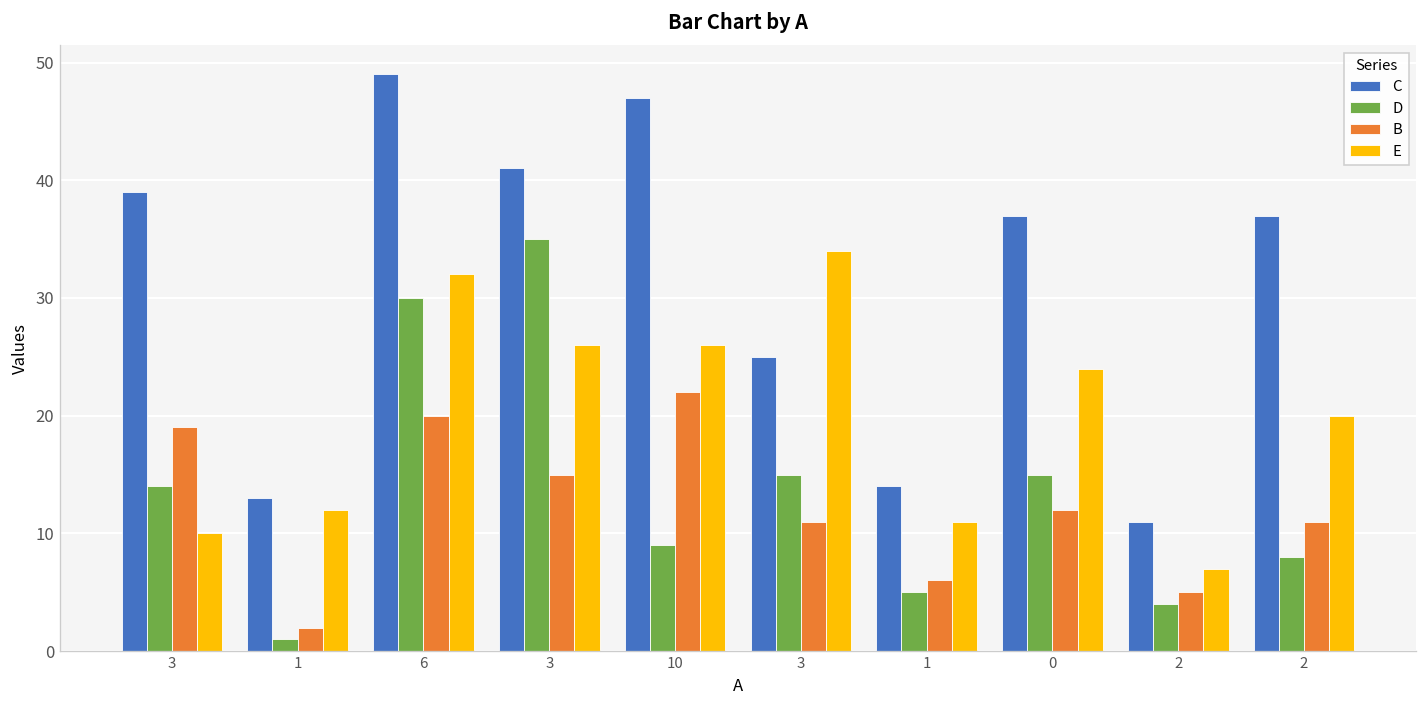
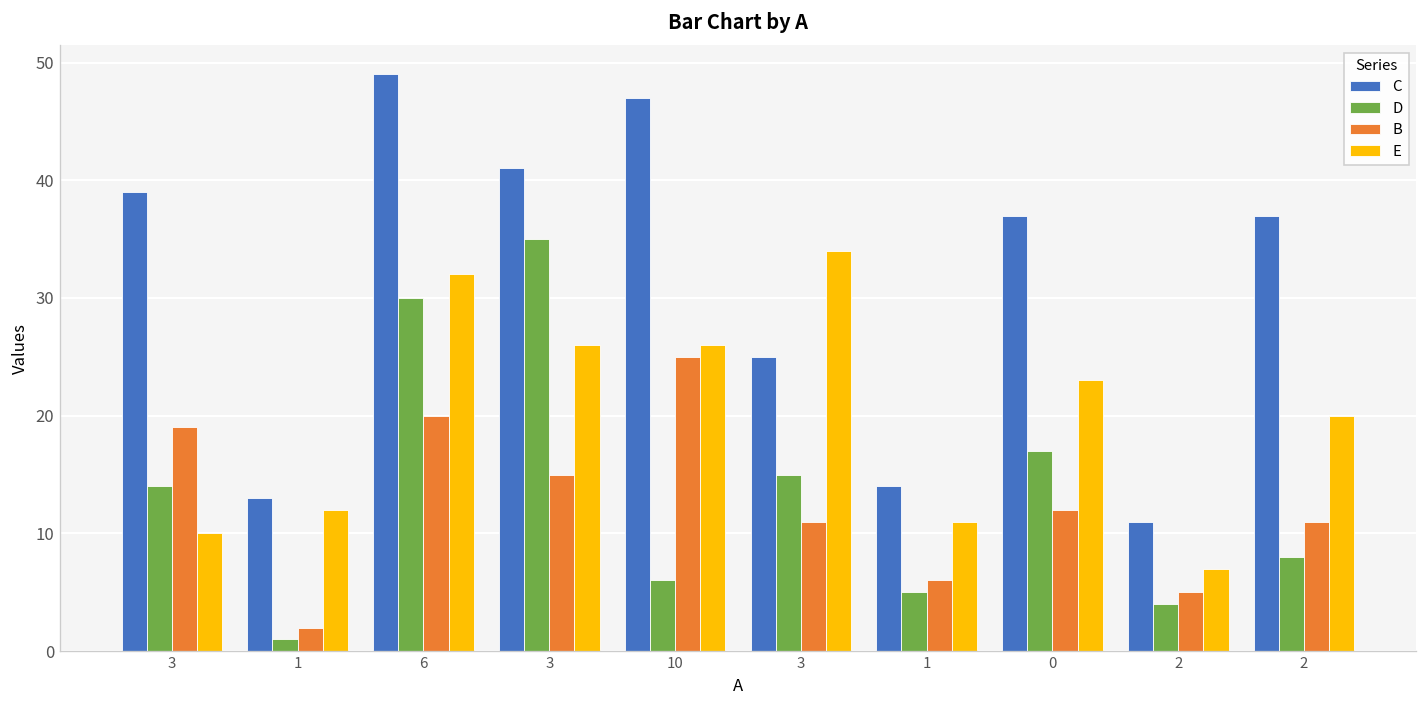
D, 10: 9 -> 6
B, 10: 22 -> 25
D, 0: 15 -> 17
E, 0: 24 -> 23
